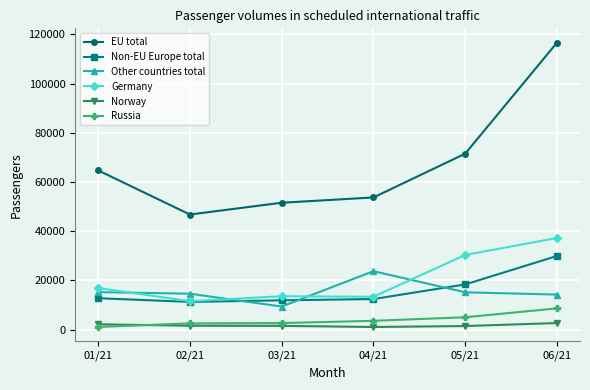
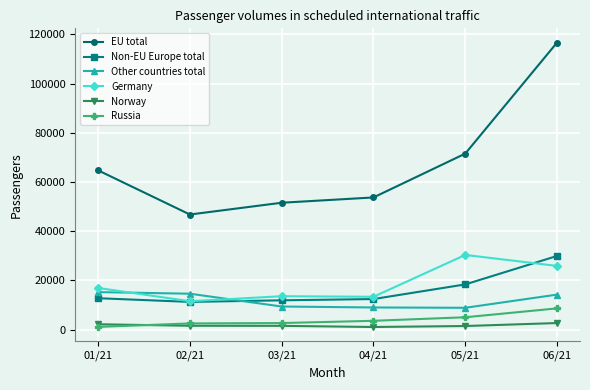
Other countries total, 04/21: 24000 -> 9000
Other countries total, 05/21: 15000 -> 9000
Germany, 06/21: 37000 -> 26000
